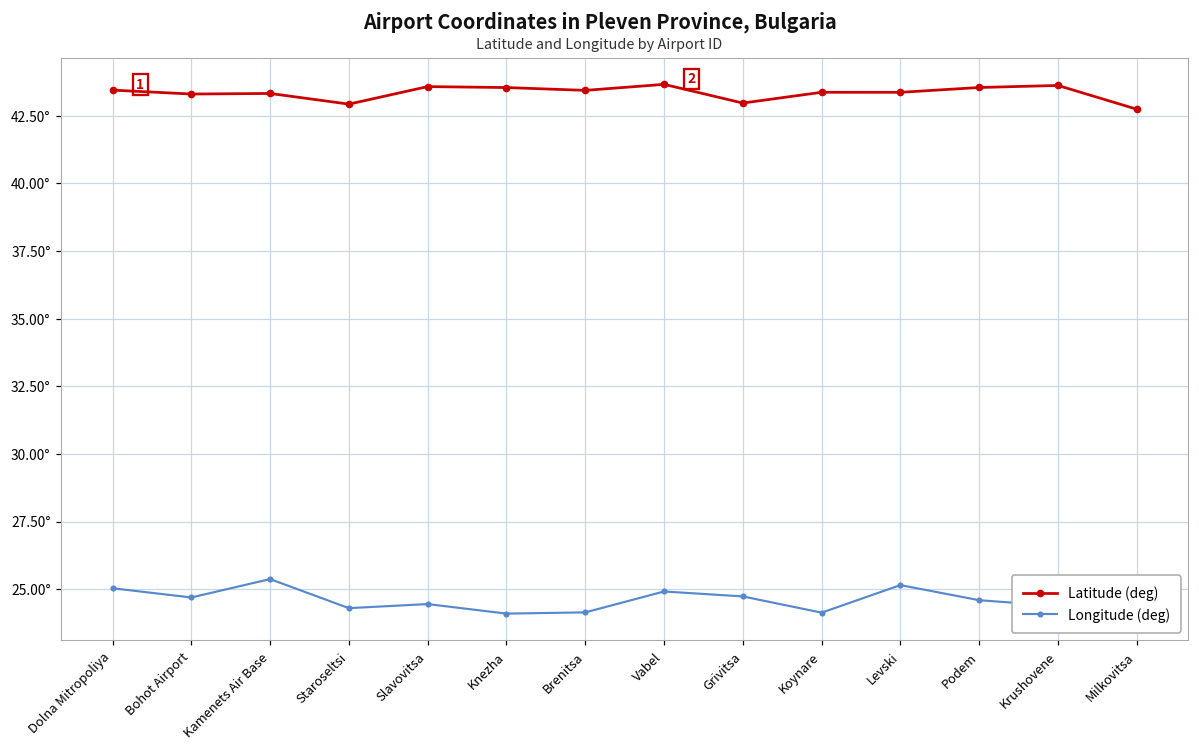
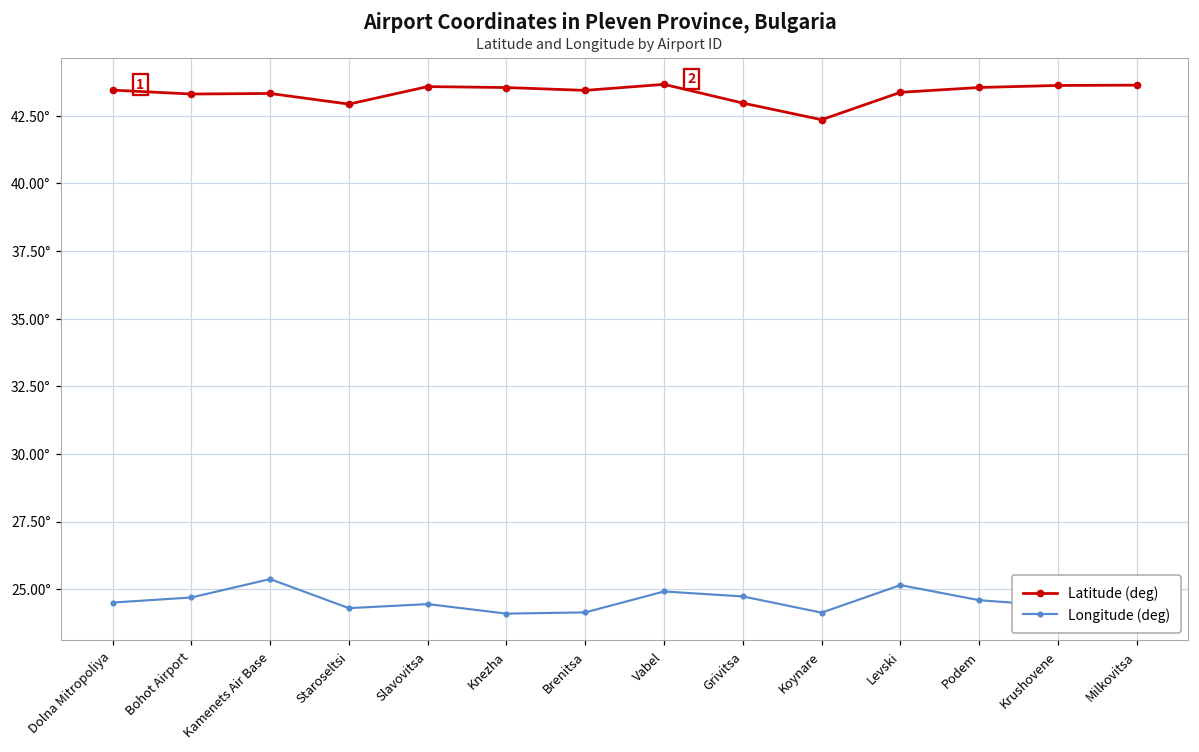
Longitude (deg), Dolna Mitropoliya: 25.0° -> 24.5°
Latitude (deg), Koynare: 43.4° -> 42.4°
Latitude (deg), Milkovitsa: 42.7° -> 43.6°
